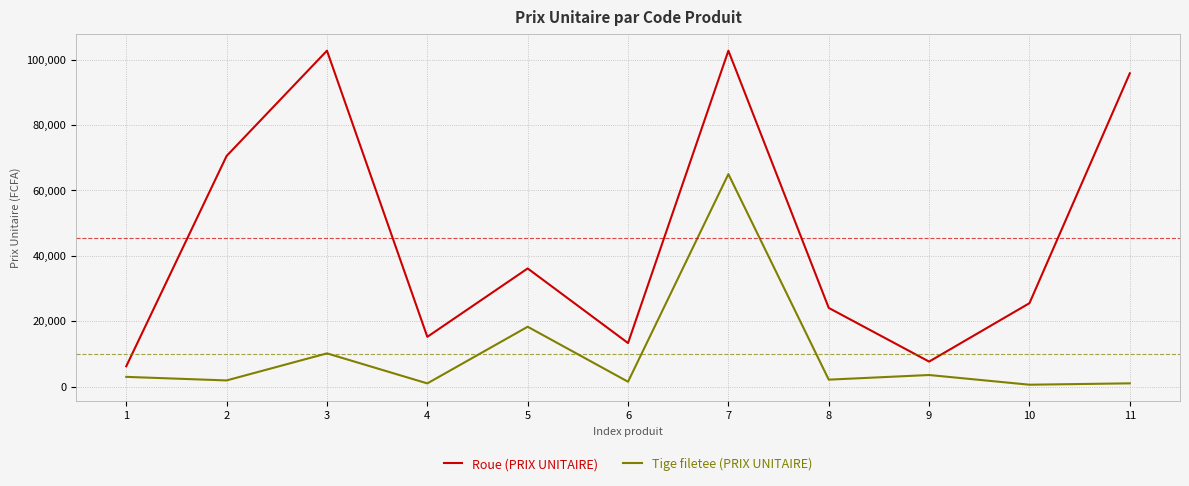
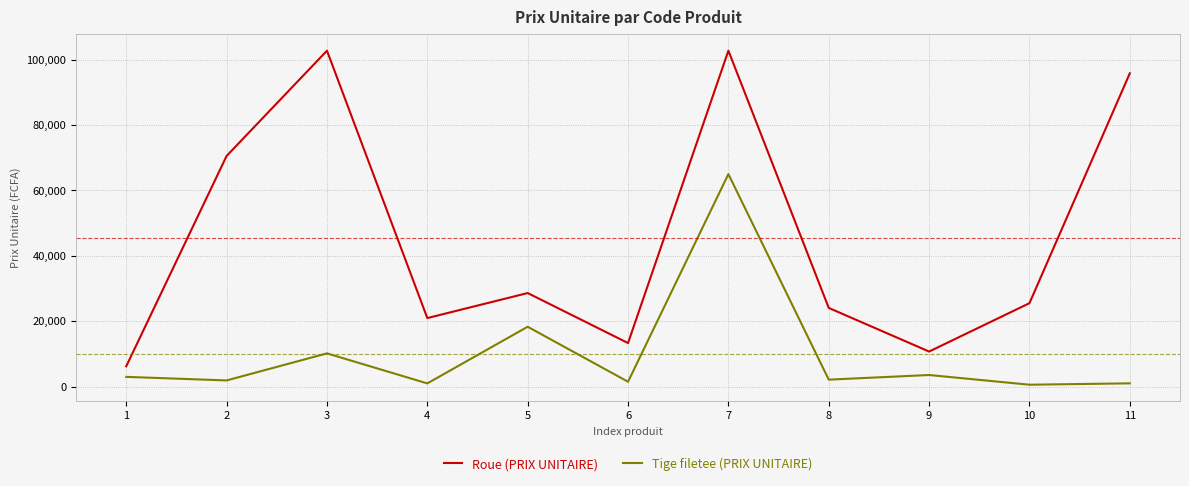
Roue (PRIX UNITAIRE), 4: 15,000 -> 21,000
Roue (PRIX UNITAIRE), 5: 36,000 -> 29,000
Roue (PRIX UNITAIRE), 9: 8,000 -> 11,000
